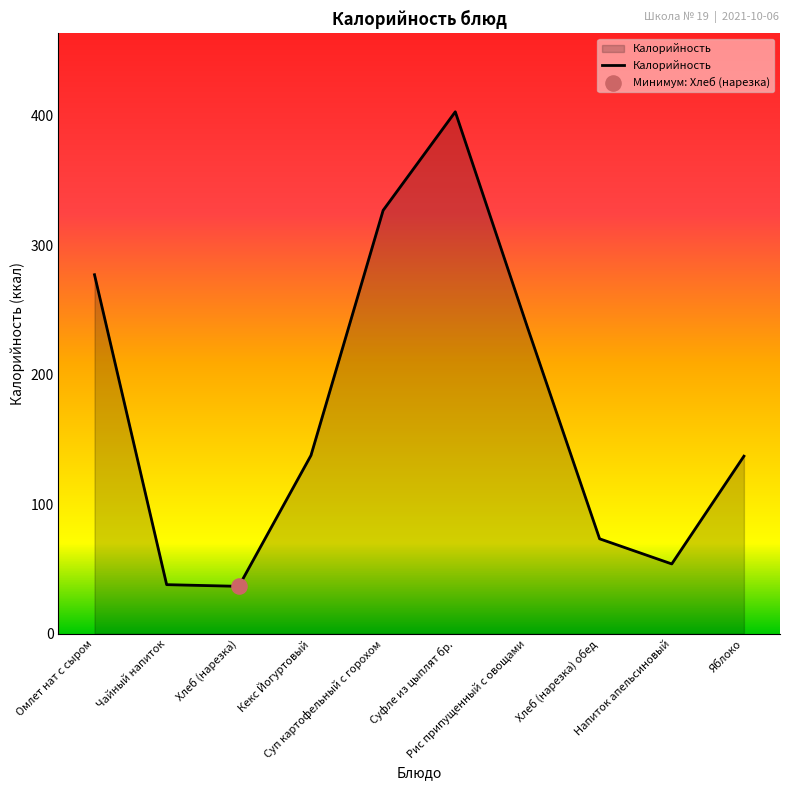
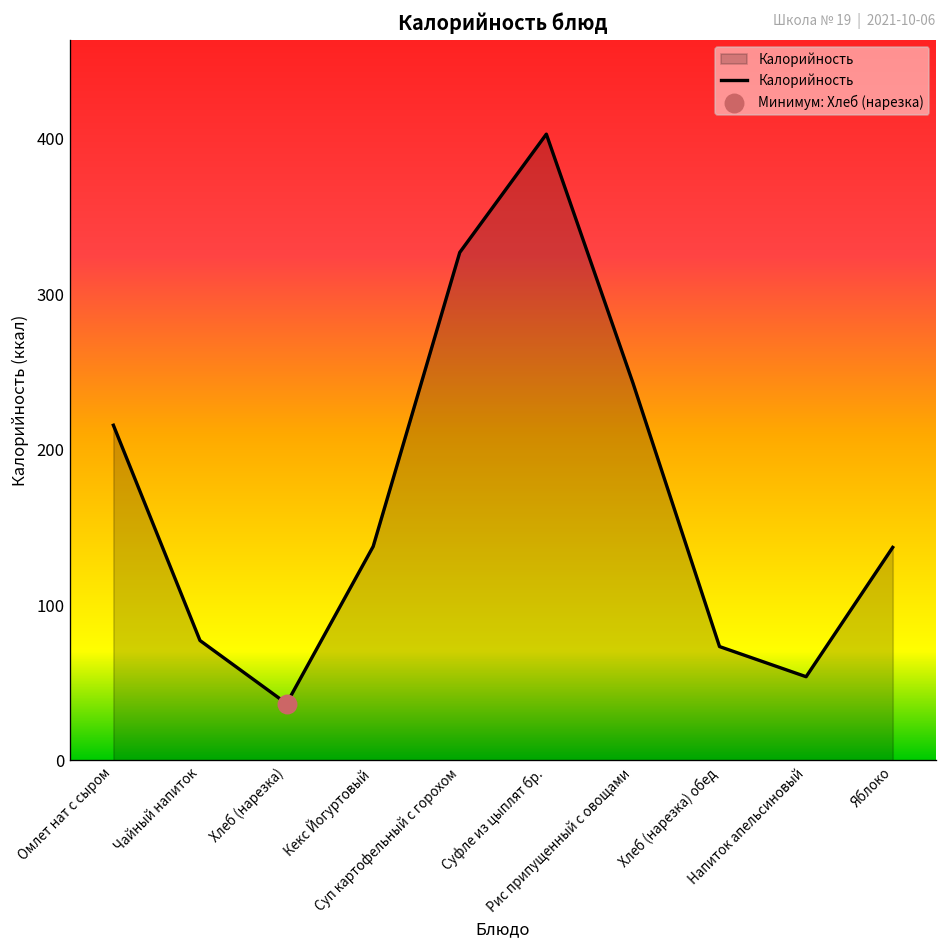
Калорийность, Омлет нат с сыром: 277 -> 216
Калорийность, Чайный напиток: 38 -> 77
Калорийность, Рис припущенный с овощами: 237 -> 243
